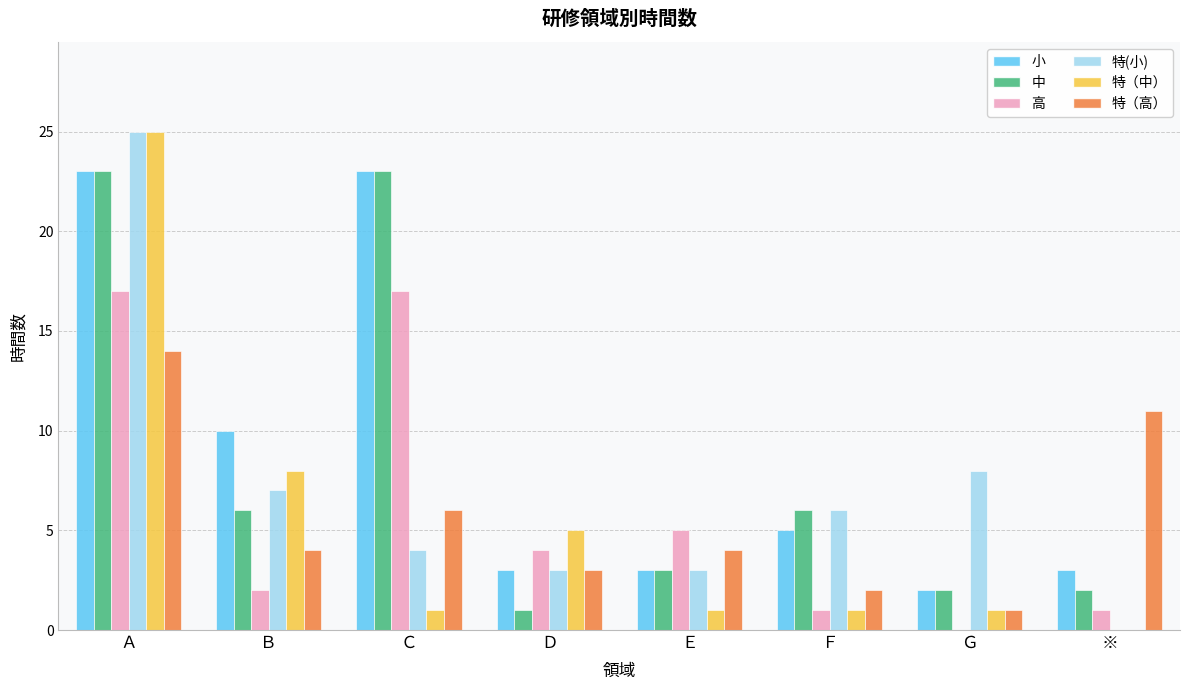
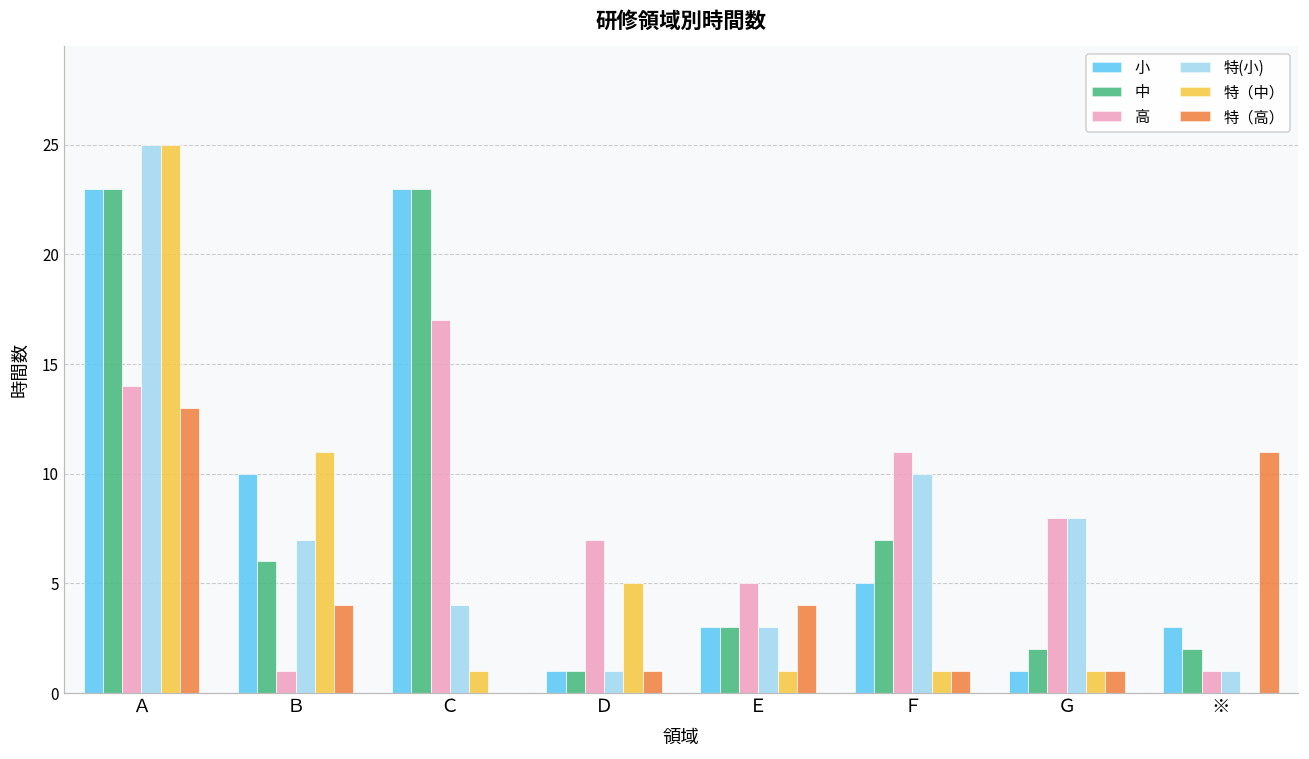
高, Ａ: 17 -> 14
特（高）, Ａ: 14 -> 13
高, Ｂ: 2 -> 1
特（中）, Ｂ: 8 -> 11
特（高）, Ｃ: 6 -> 0
小, Ｄ: 3 -> 1
高, Ｄ: 4 -> 7
特(小), Ｄ: 3 -> 1
特（高）, Ｄ: 3 -> 1
中, Ｆ: 6 -> 7
高, Ｆ: 1 -> 11
特(小), Ｆ: 6 -> 10
特（高）, Ｆ: 2 -> 1
小, Ｇ: 2 -> 1
高, Ｇ: 0 -> 8
特(小), ※: 0 -> 1
